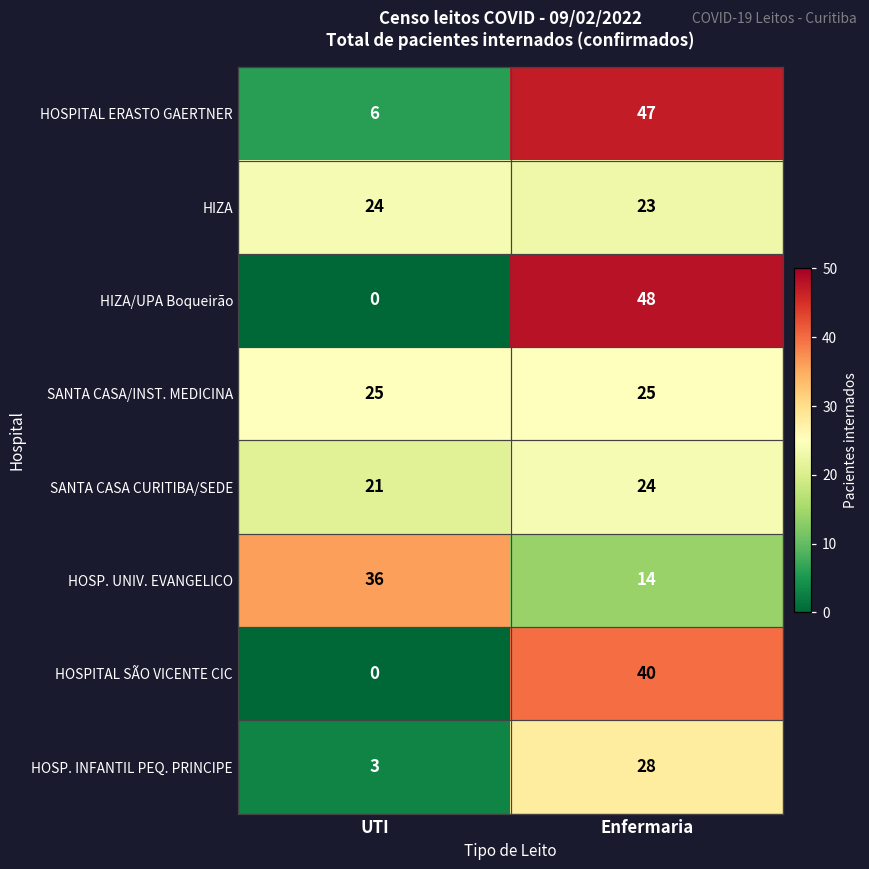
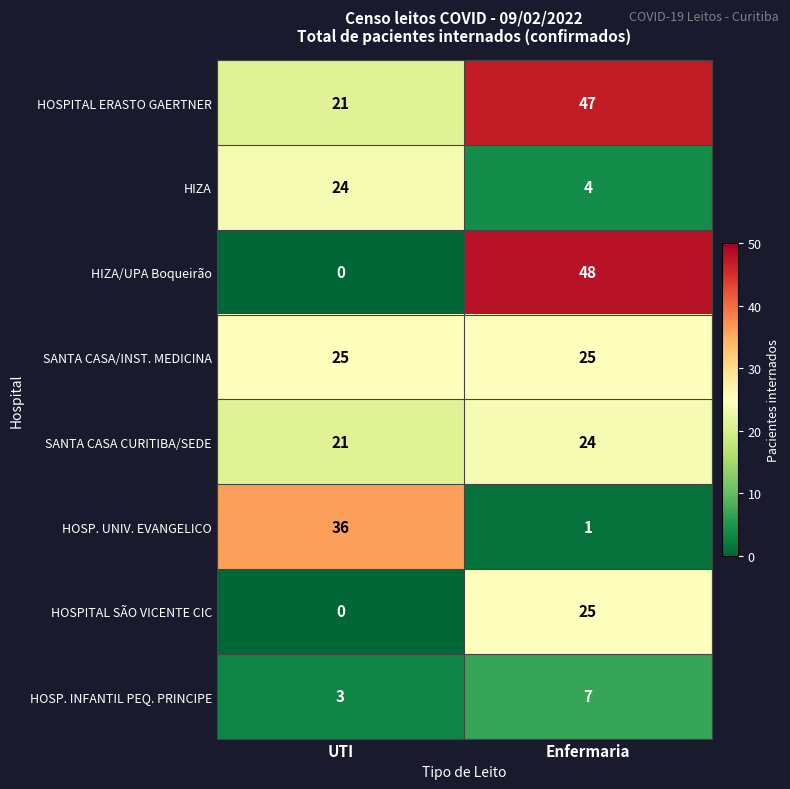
HOSPITAL ERASTO GAERTNER, UTI: 6 -> 21
HIZA, Enfermaria: 23 -> 4
HOSP. UNIV. EVANGELICO, Enfermaria: 14 -> 1
HOSPITAL SÃO VICENTE CIC, Enfermaria: 40 -> 25
HOSP. INFANTIL PEQ. PRINCIPE, Enfermaria: 28 -> 7
